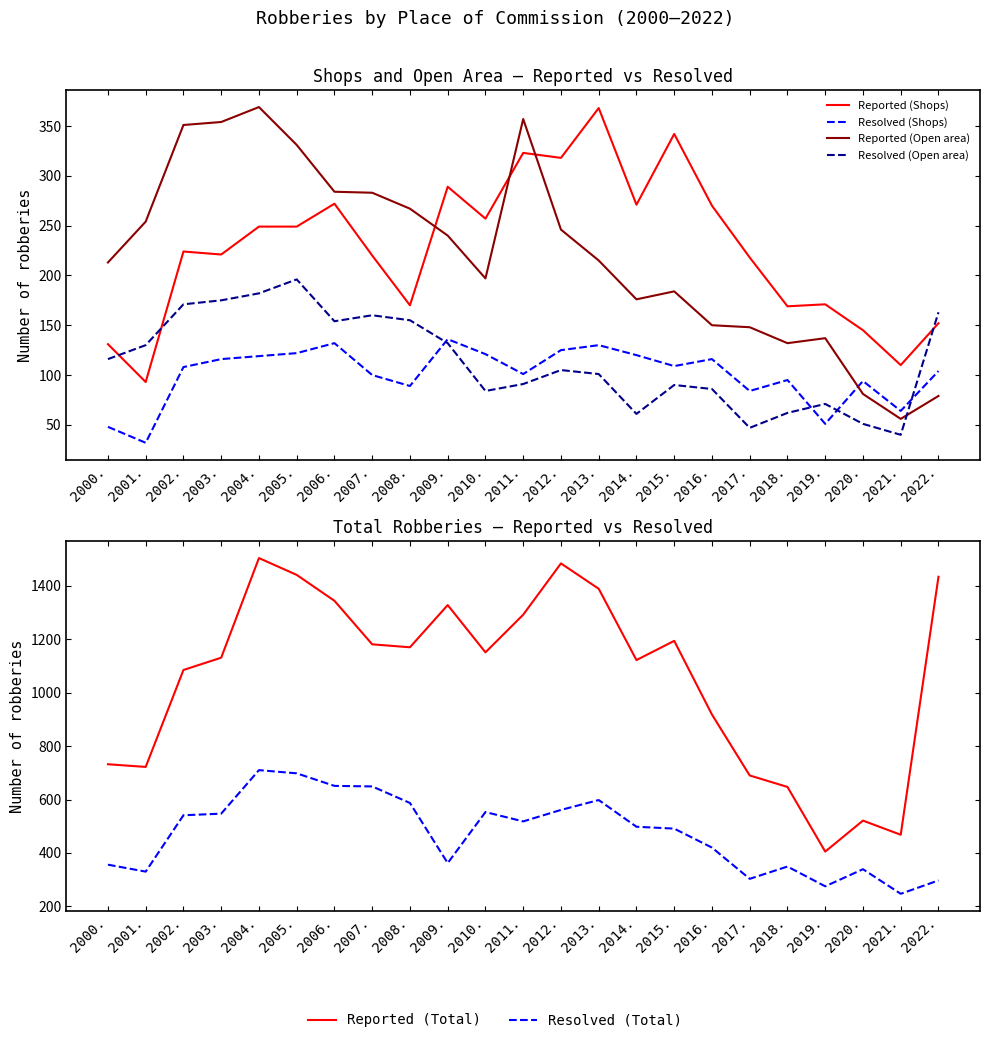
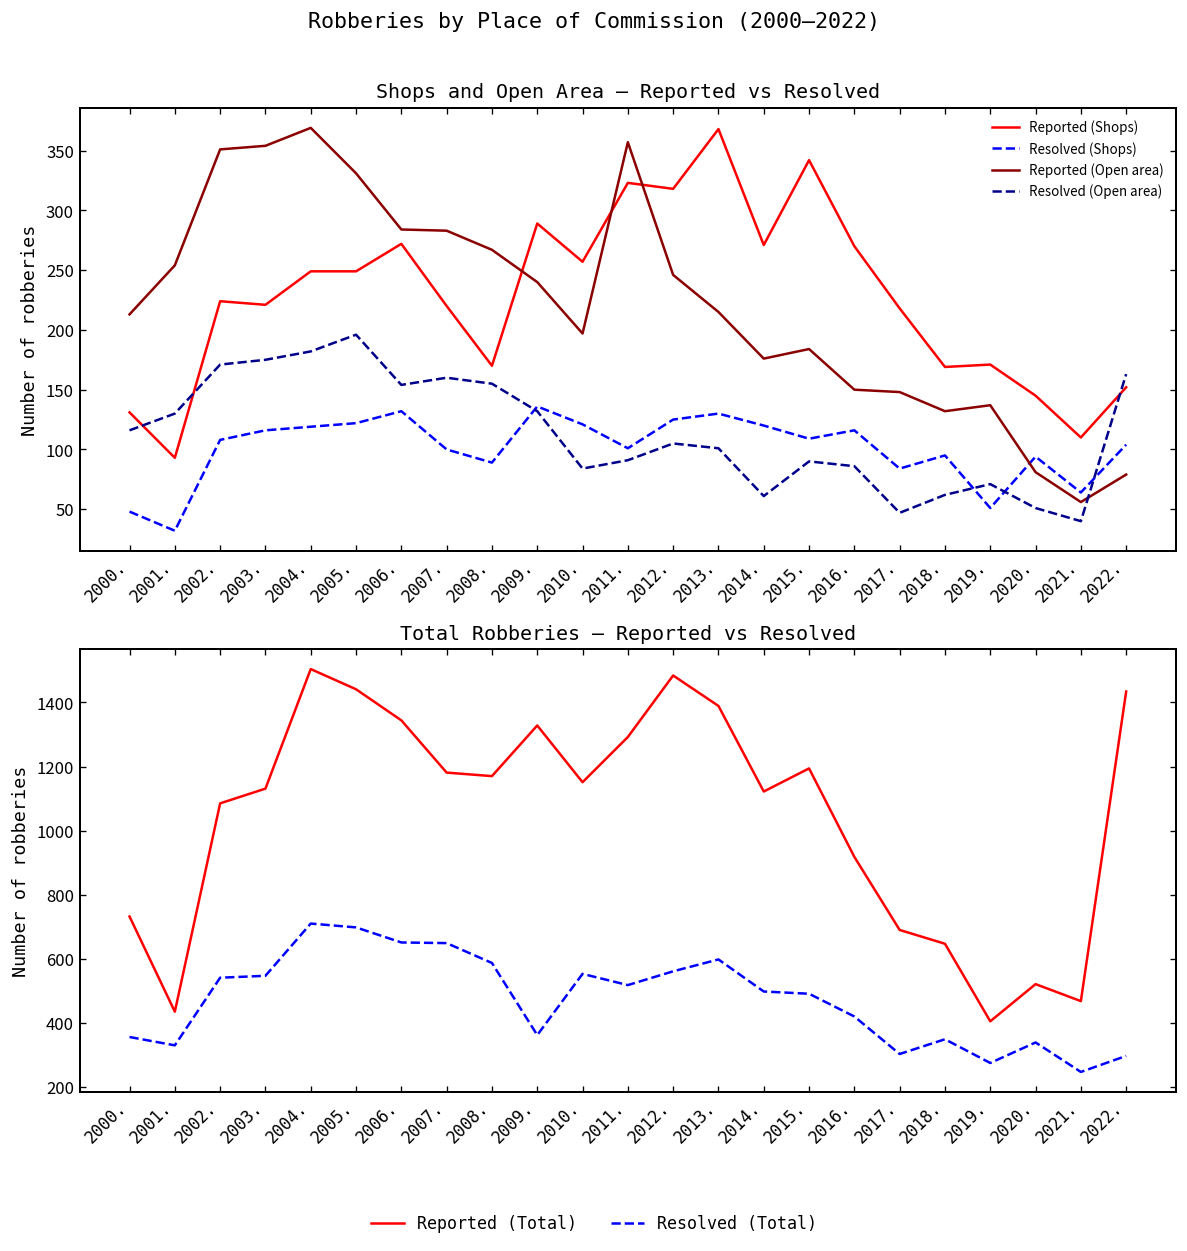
Total Robberies – Reported vs Resolved, Reported (Total), 2001.: 720 -> 440
